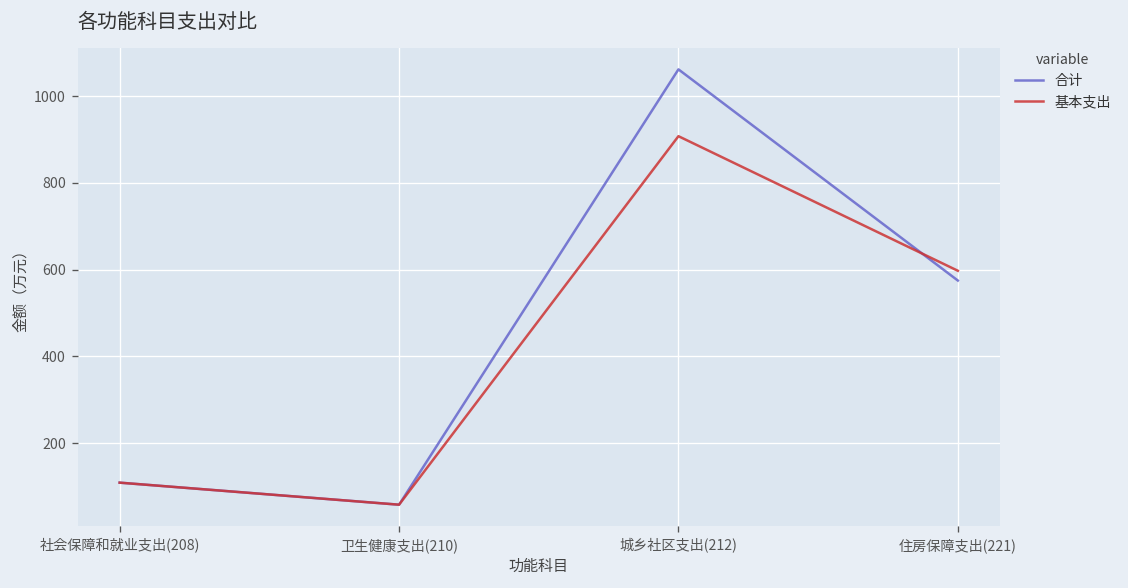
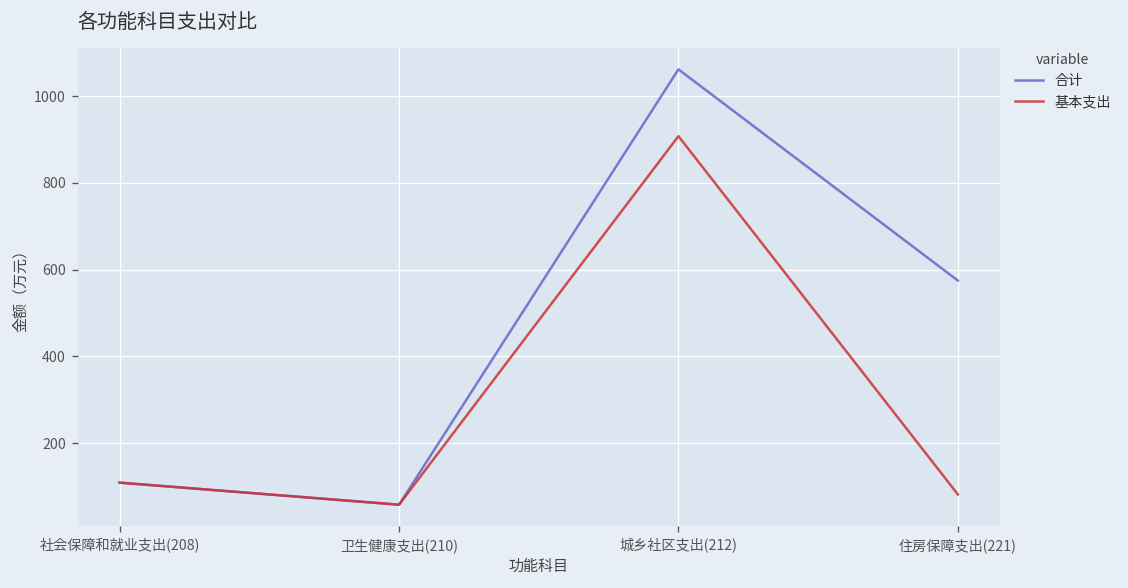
基本支出, 住房保障支出(221): 600 -> 80
